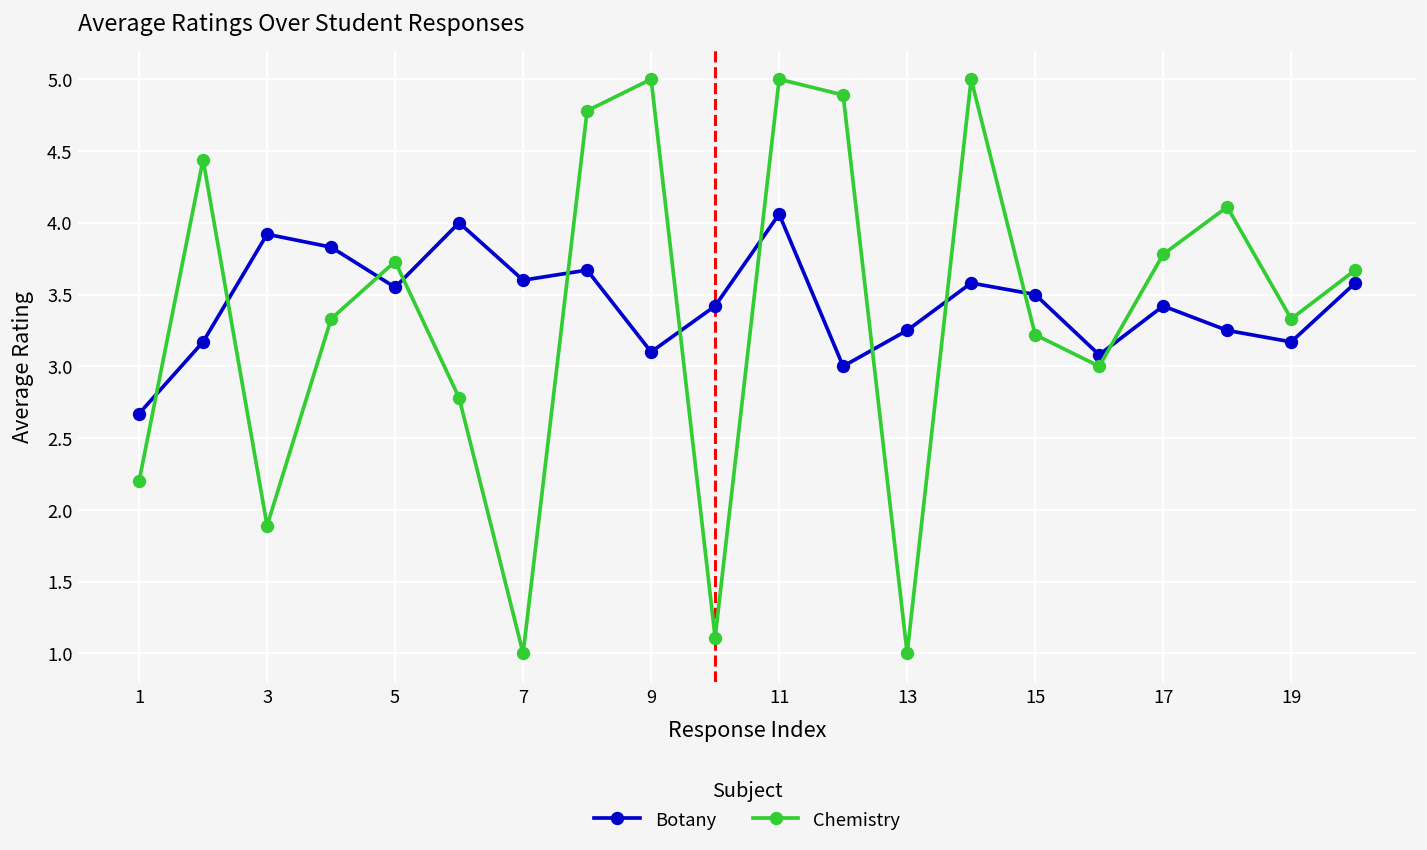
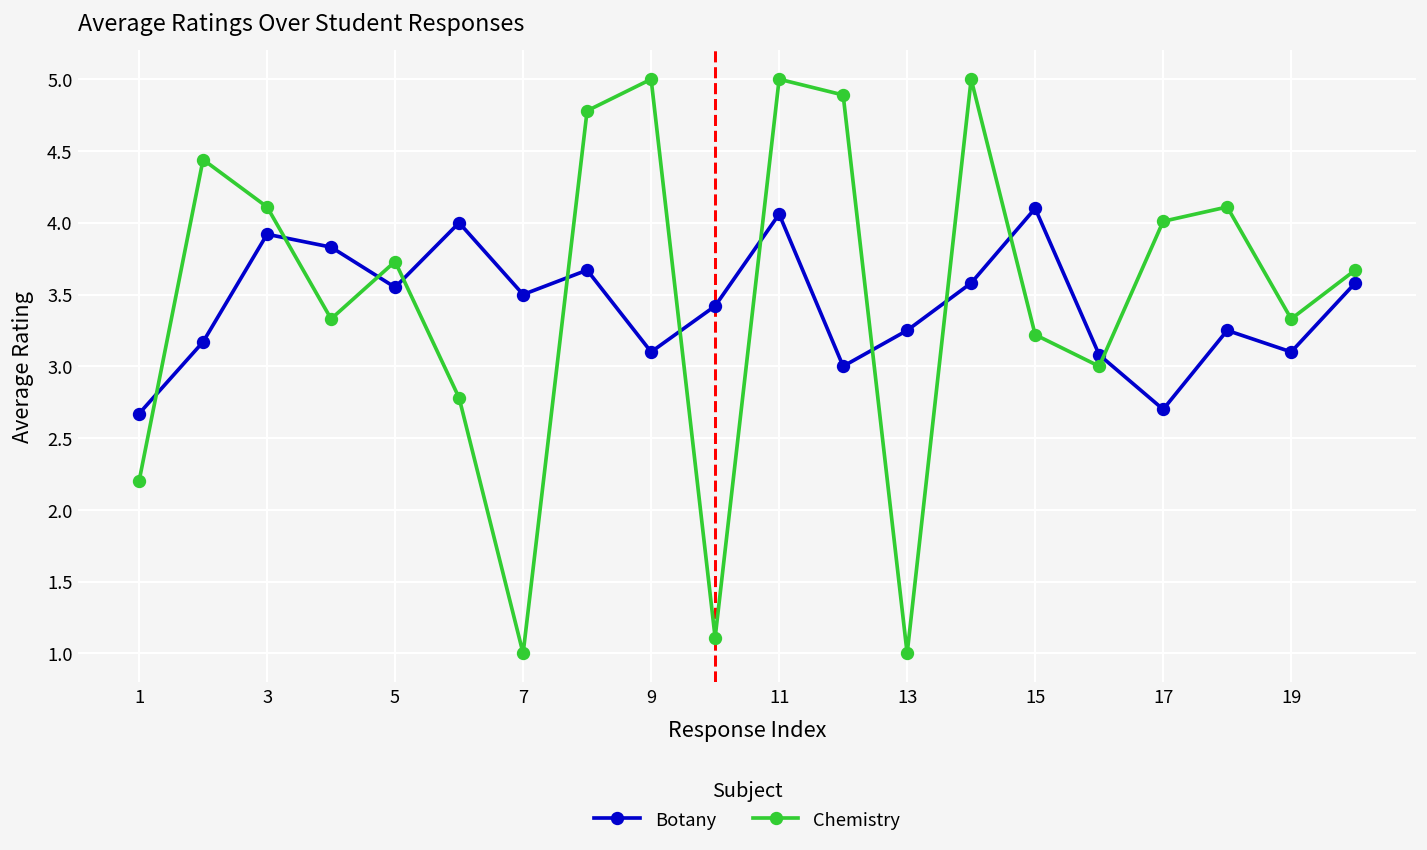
Chemistry, 3: 1.89 -> 4.11
Botany, 7: 3.6 -> 3.5
Botany, 15: 3.5 -> 4.1
Botany, 17: 3.42 -> 2.70
Chemistry, 17: 3.78 -> 4.01
Botany, 19: 3.17 -> 3.10
